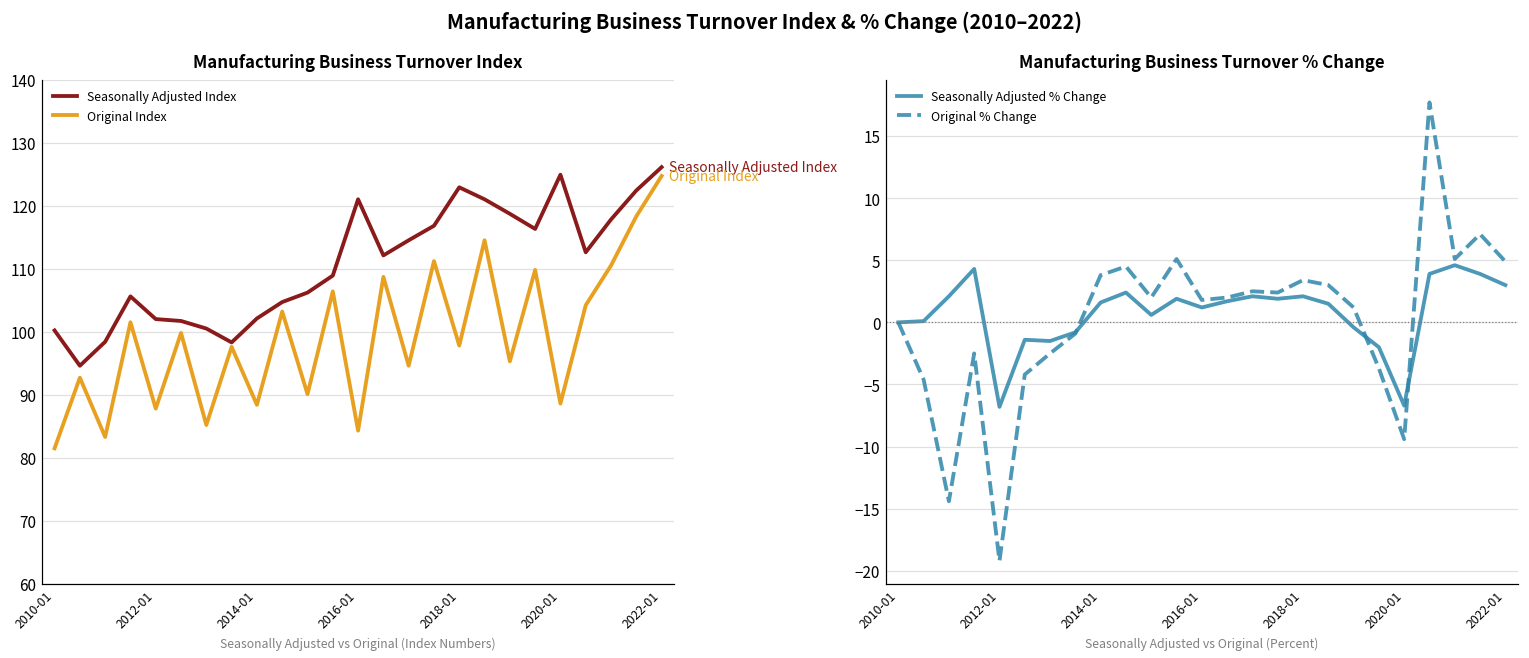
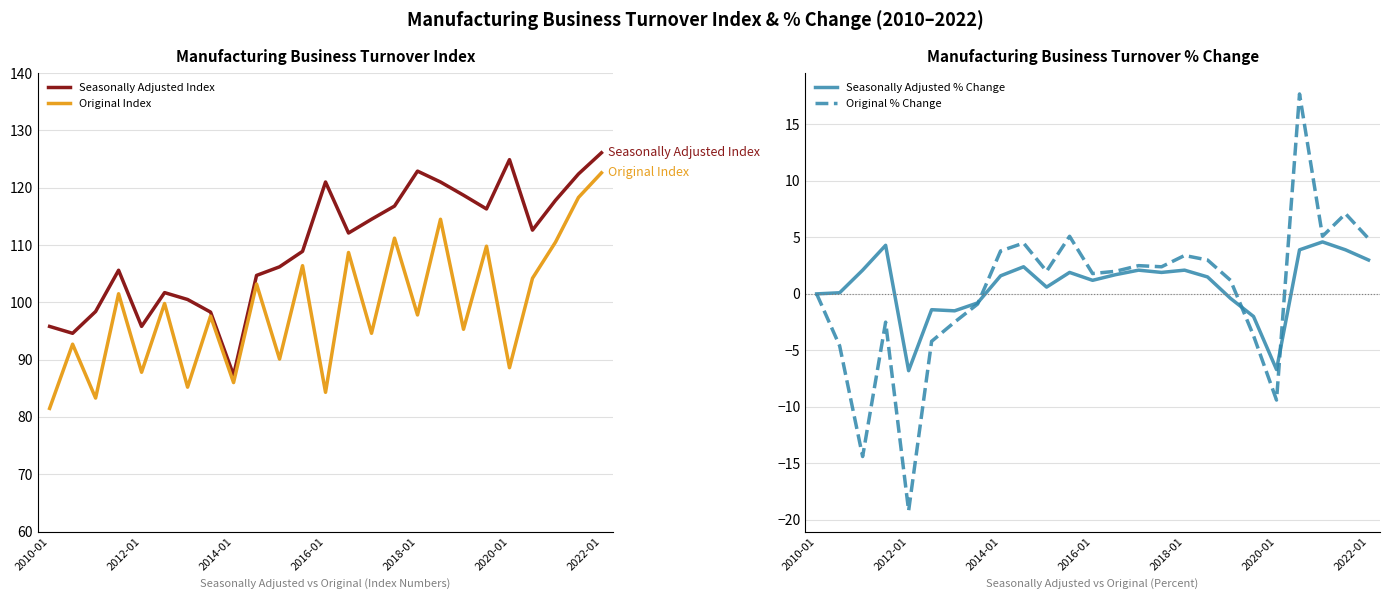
Manufacturing Business Turnover Index, Seasonally Adjusted Index, 2010-01: 100 -> 96
Manufacturing Business Turnover Index, Seasonally Adjusted Index, 2012-01: 102 -> 96
Manufacturing Business Turnover Index, Seasonally Adjusted Index, 2014-01: 102 -> 87
Manufacturing Business Turnover Index, Original Index, 2014-01: 88 -> 86
Manufacturing Business Turnover Index, Original Index, 2022-01: 125 -> 123
